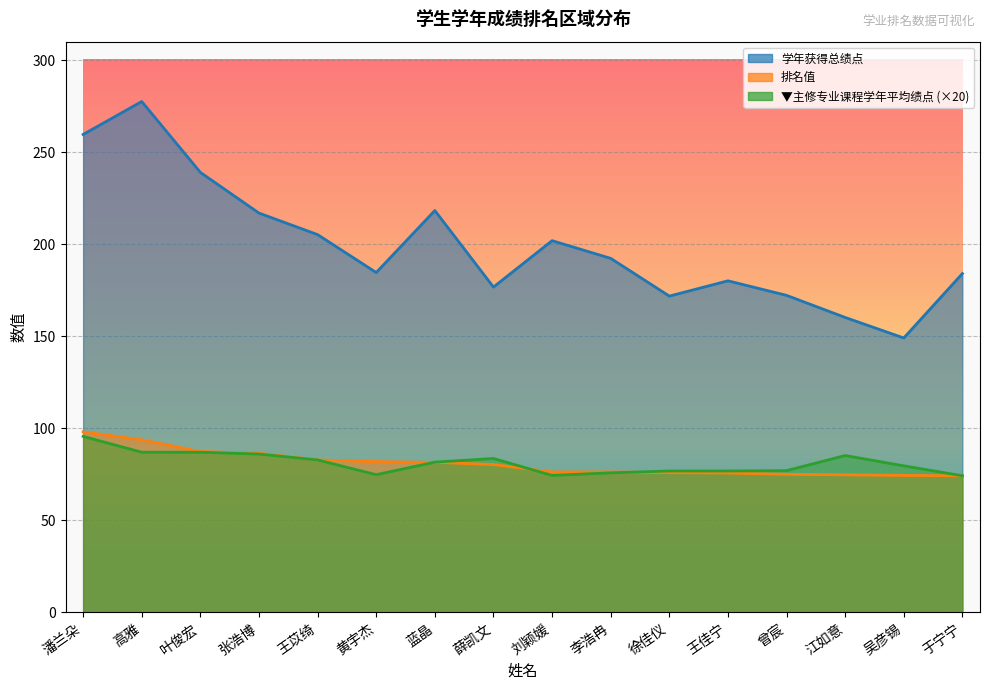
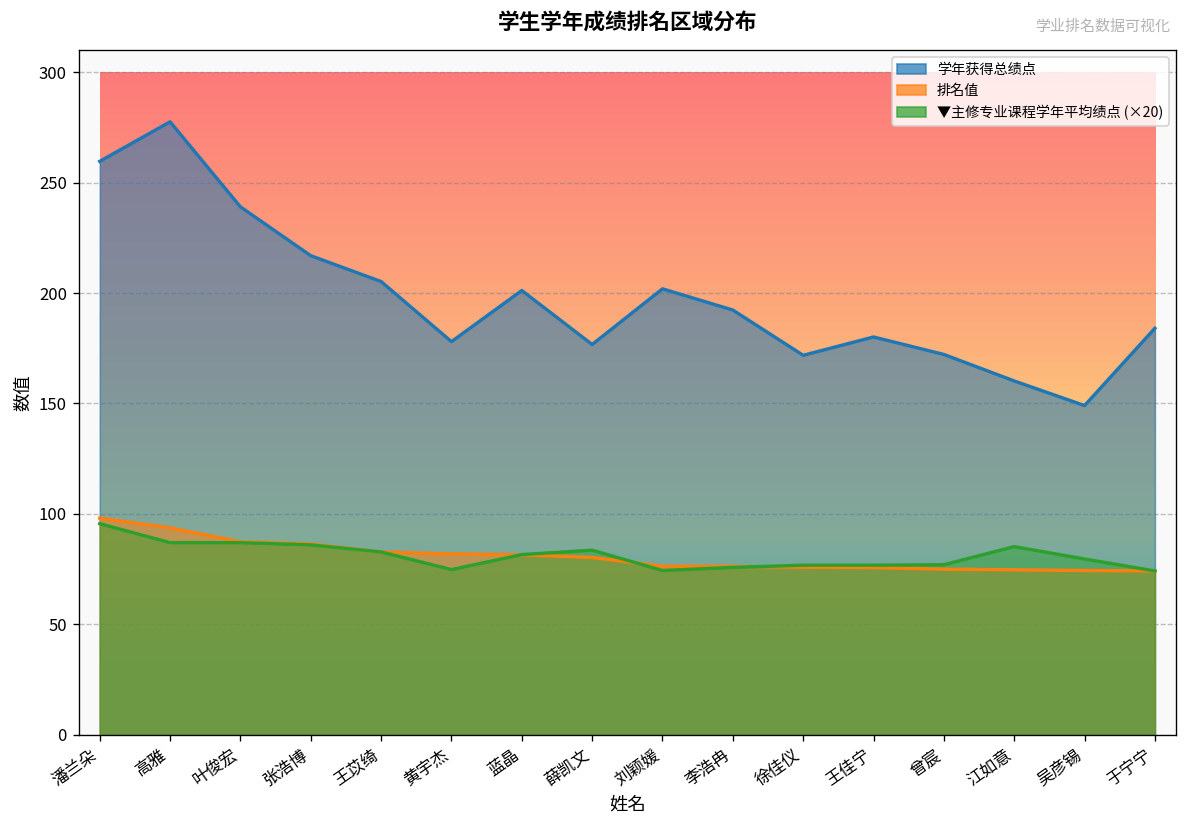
学年获得总绩点, 黄宇杰: 185 -> 178
学年获得总绩点, 蓝晶: 218 -> 201
